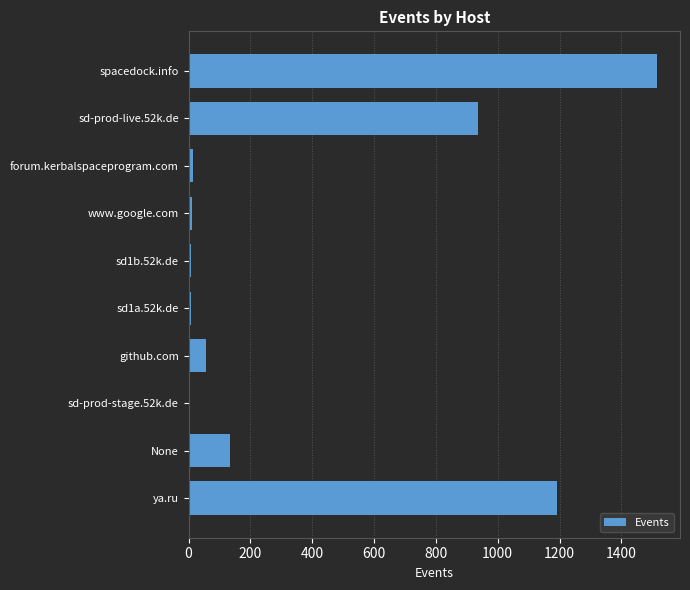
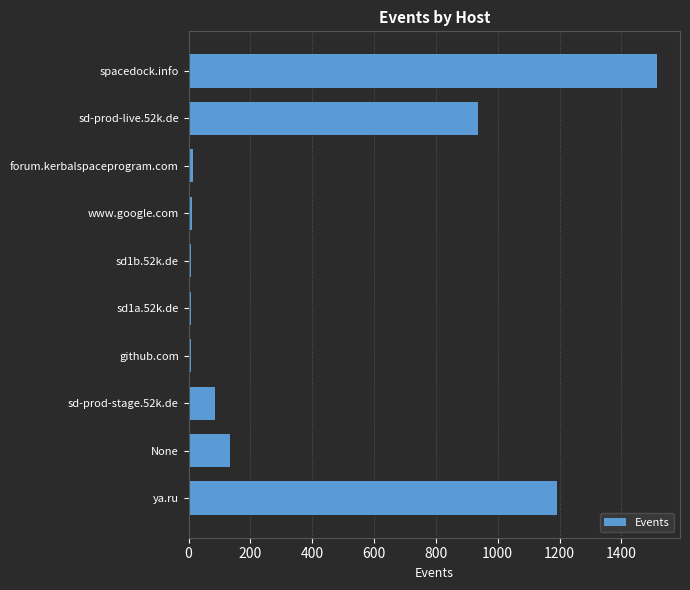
github.com: 60 -> 10
sd-prod-stage.52k.de: 10 -> 80
